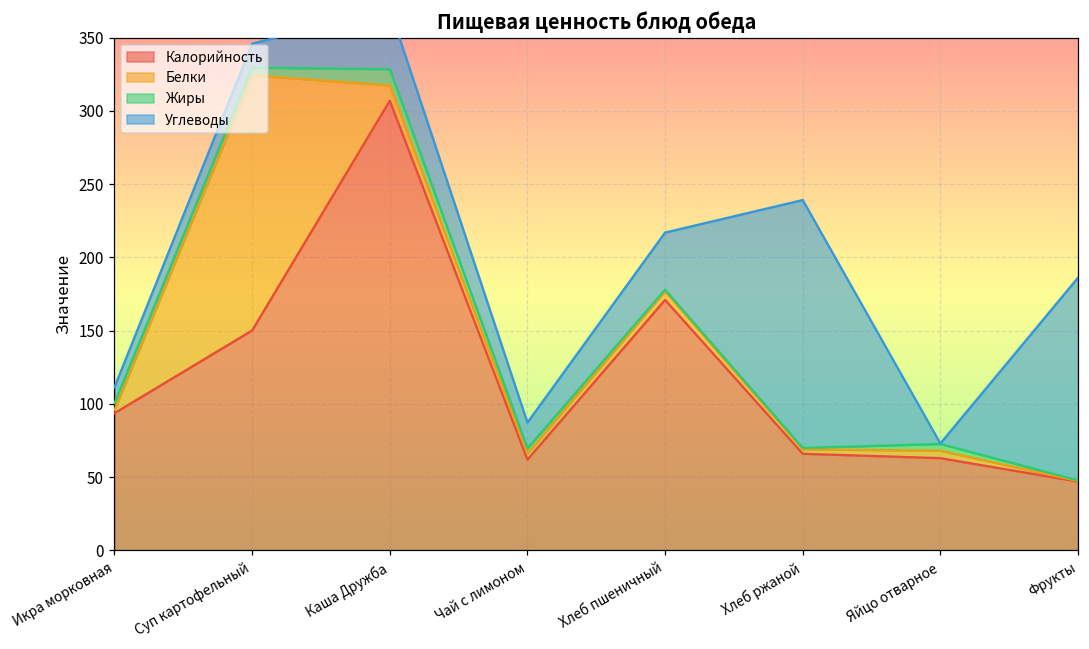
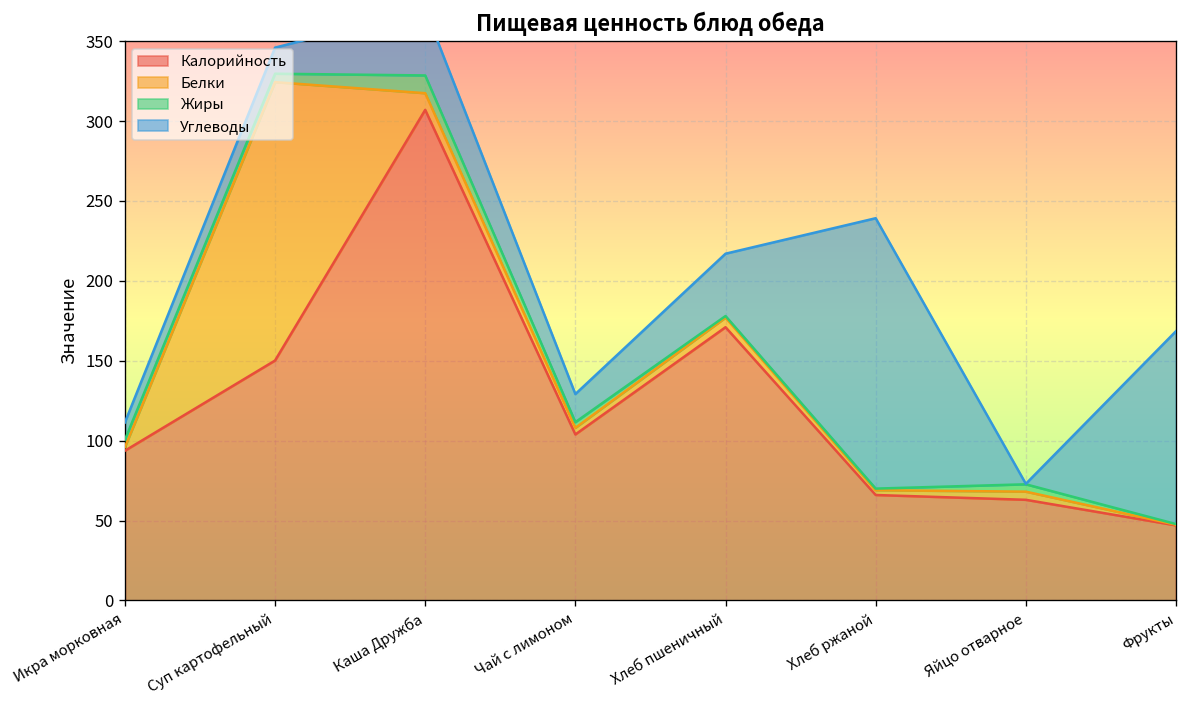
Калорийность, Чай с лимоном: 62 -> 104
Углеводы, Фрукты: 138 -> 121
